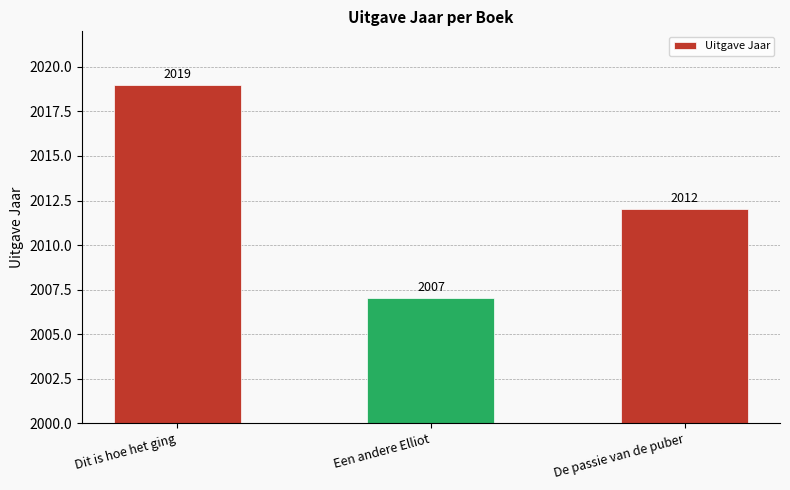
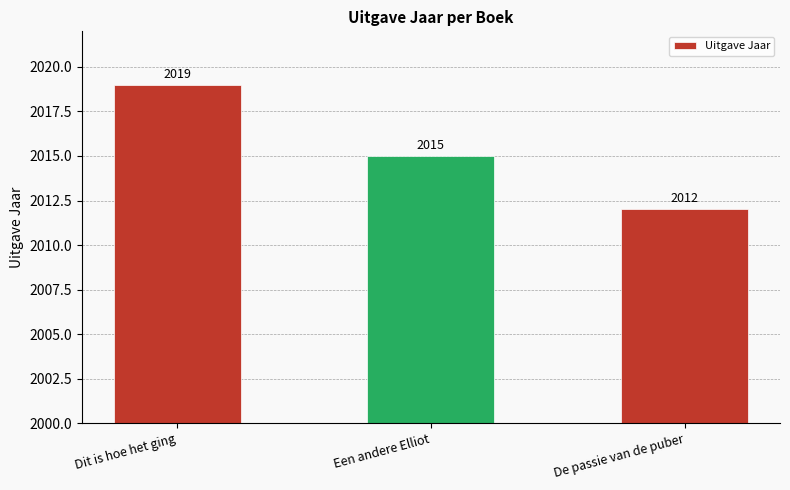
Een andere Elliot: 2007 -> 2015
